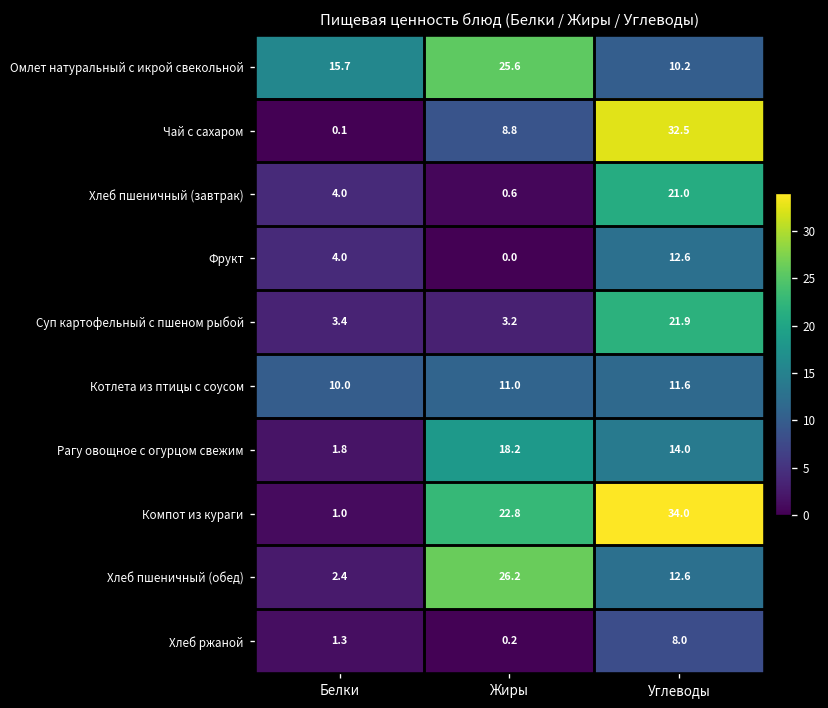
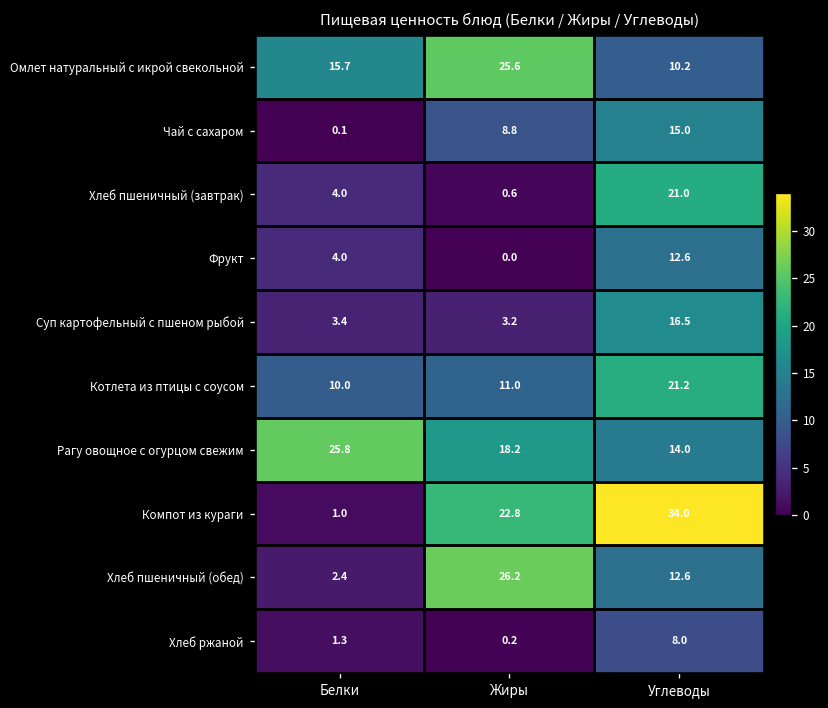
Чай с сахаром, Углеводы: 32.5 -> 15.0
Суп картофельный с пшеном рыбой, Углеводы: 21.9 -> 16.5
Котлета из птицы с соусом, Углеводы: 11.6 -> 21.2
Рагу овощное с огурцом свежим, Белки: 1.8 -> 25.8
